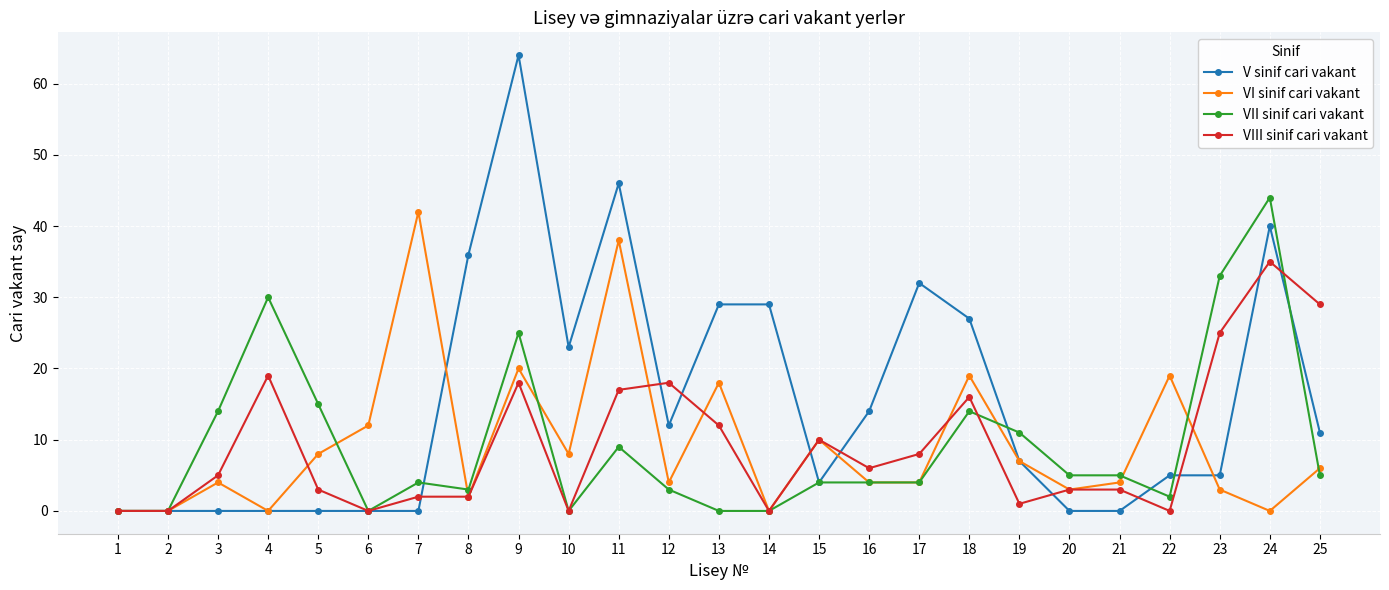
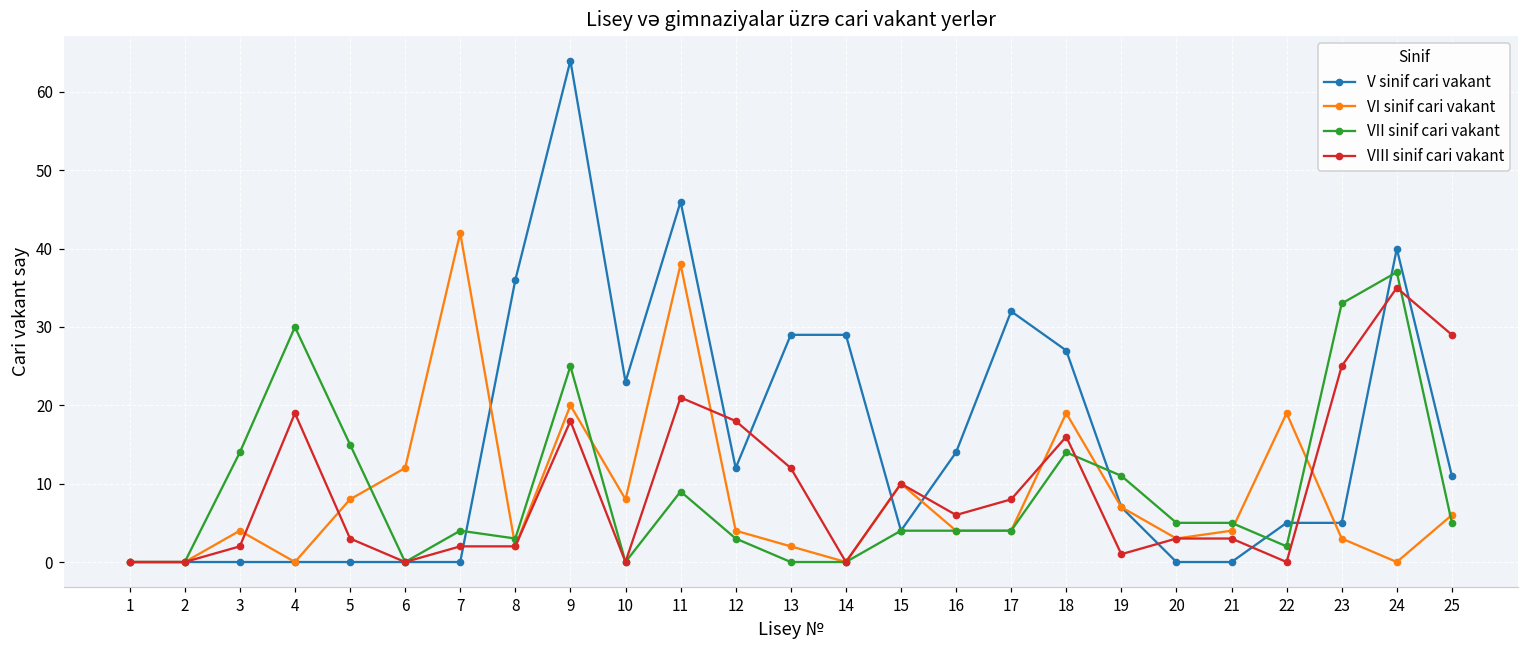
VIII sinif cari vakant, 3: 5 -> 2
VIII sinif cari vakant, 11: 17 -> 21
VI sinif cari vakant, 13: 18 -> 2
VII sinif cari vakant, 24: 44 -> 37
